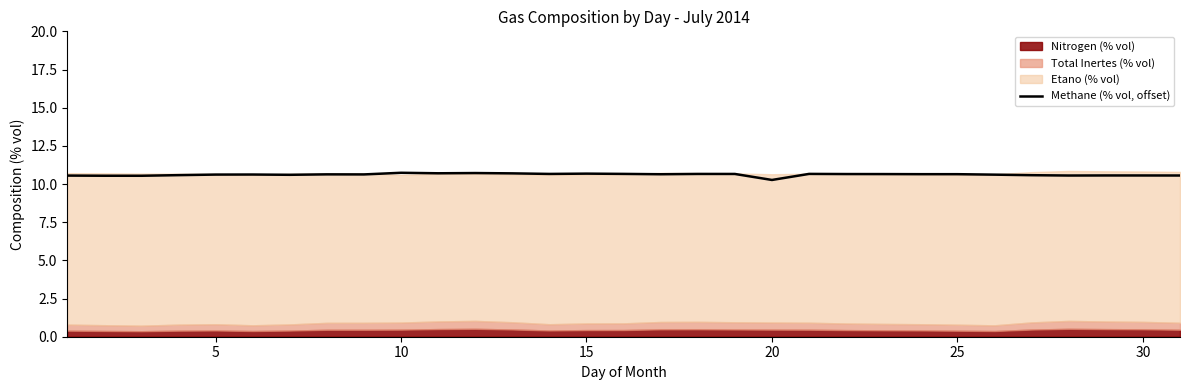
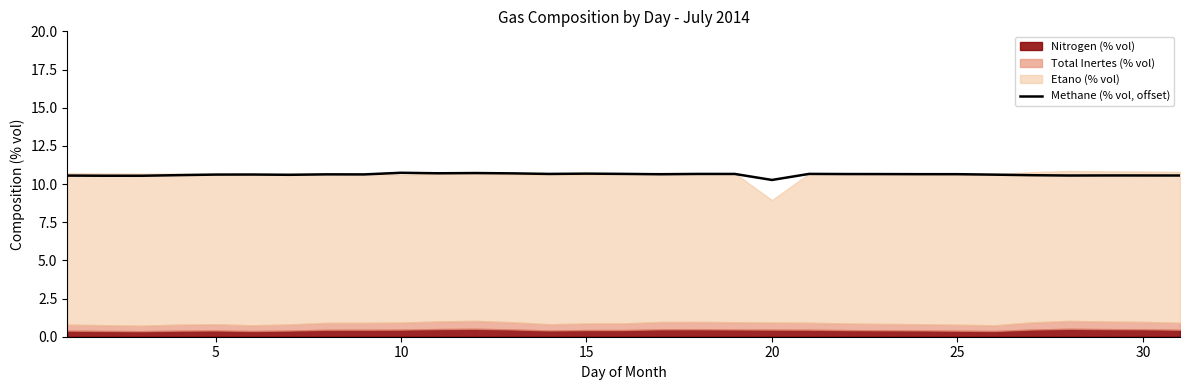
Etano (% vol), 20: 9.7 -> 8.0
